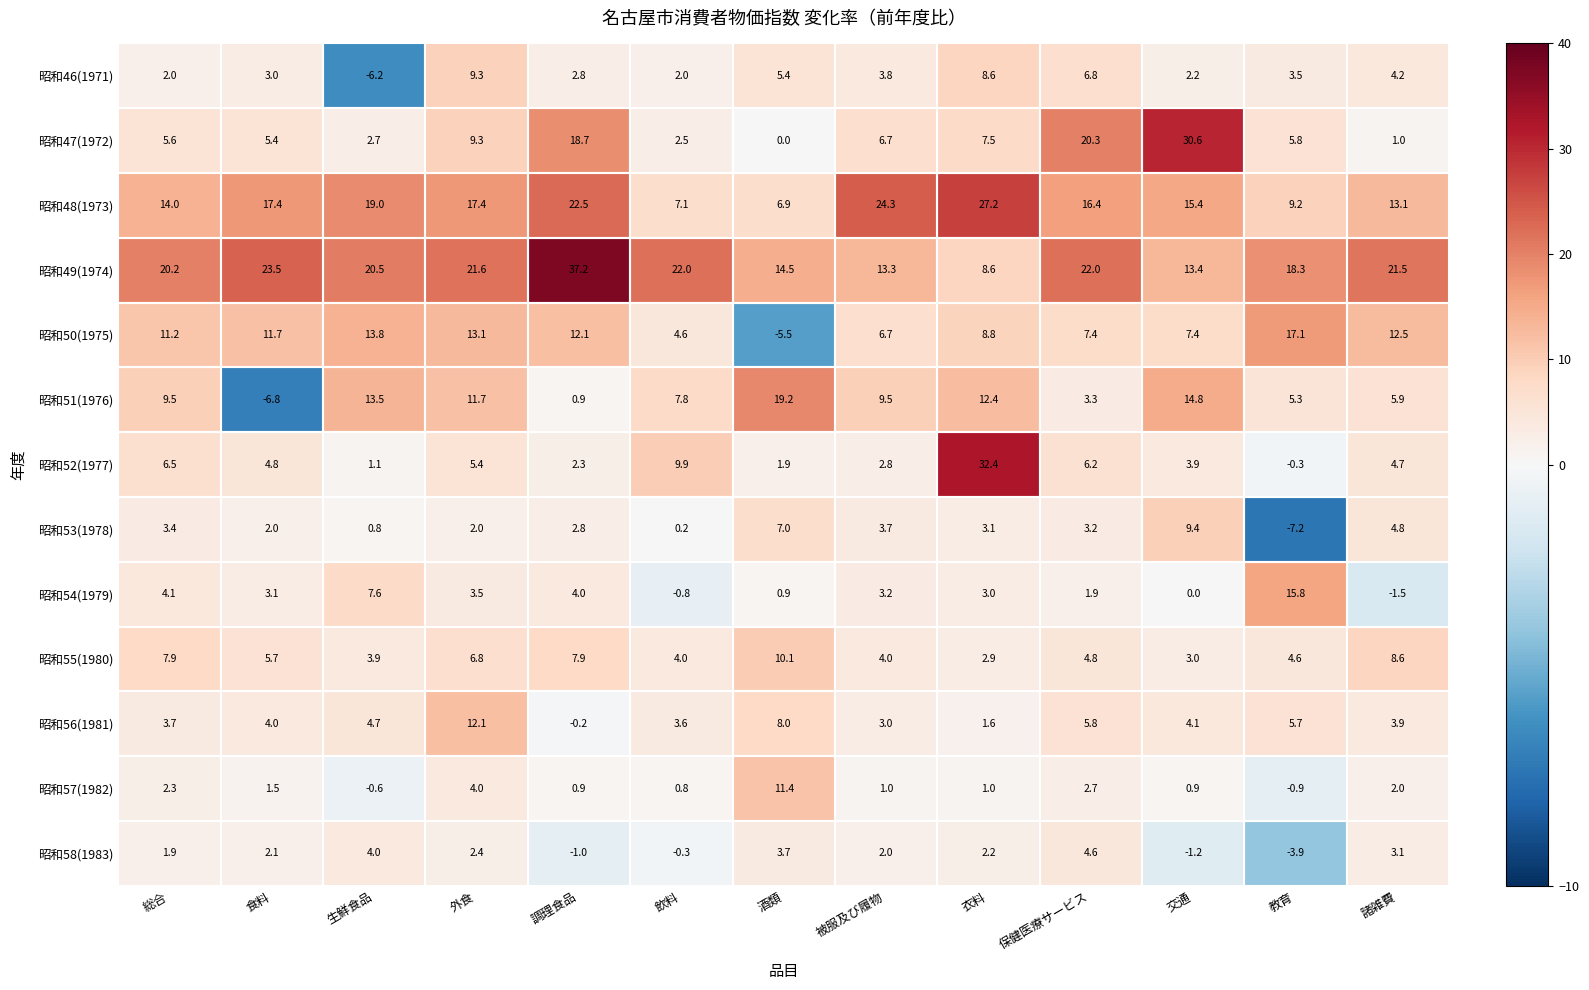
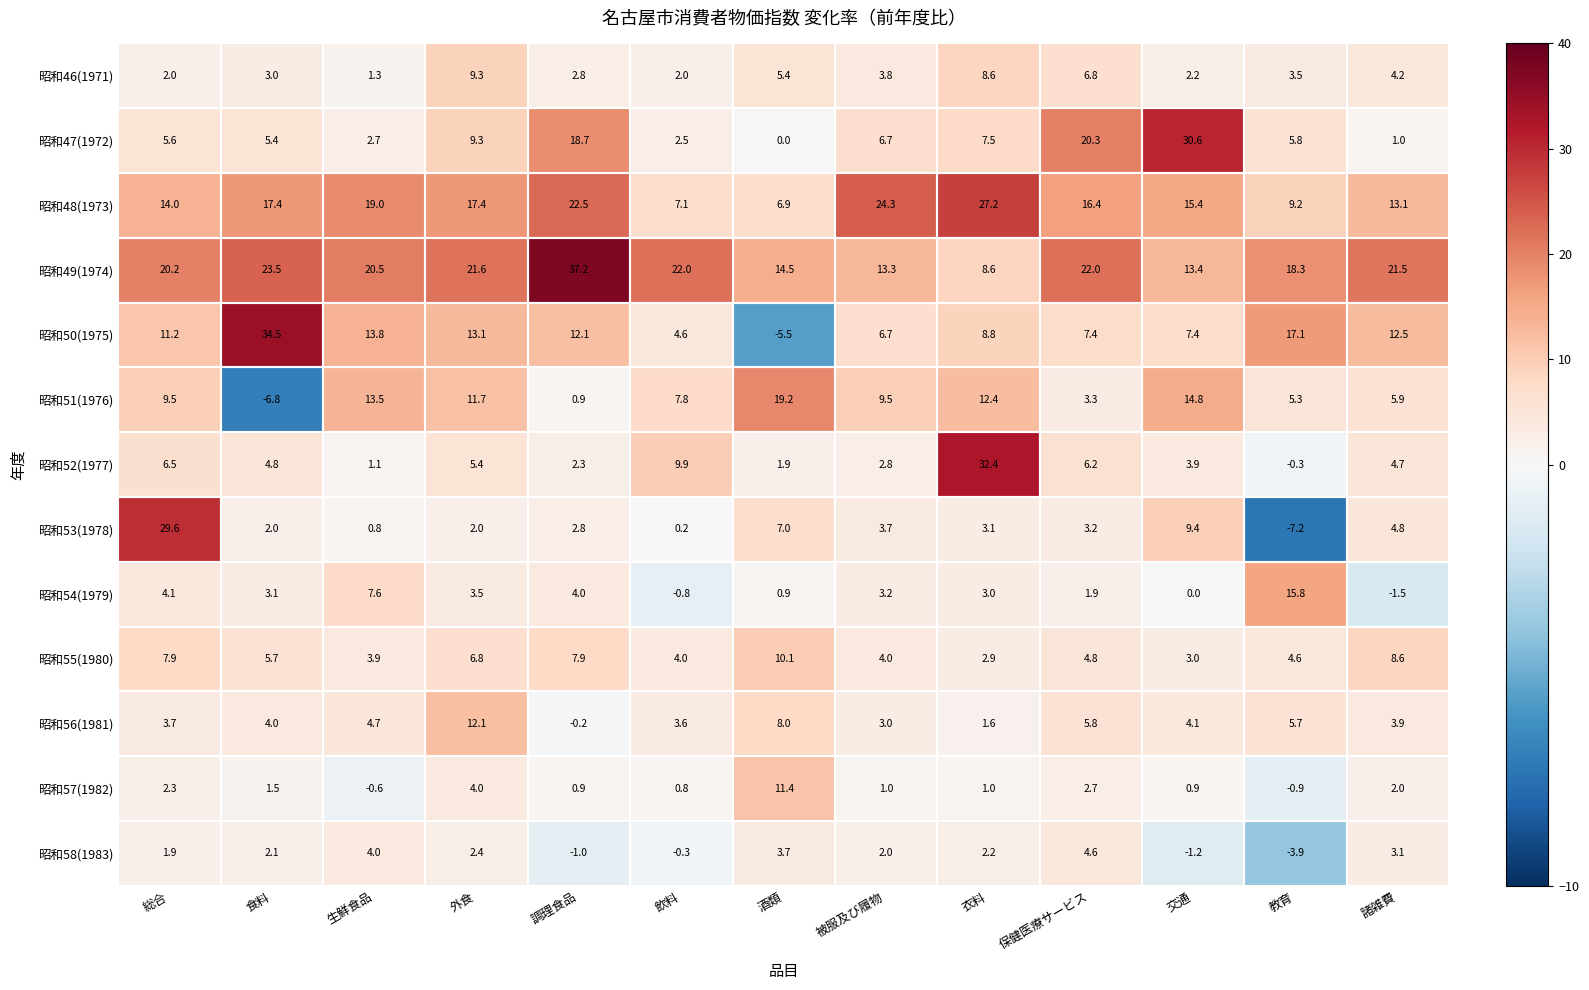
昭和46(1971), 生鮮食品: -6.2 -> 1.3
昭和50(1975), 食料: 11.7 -> 34.5
昭和53(1978), 総合: 3.4 -> 29.6
